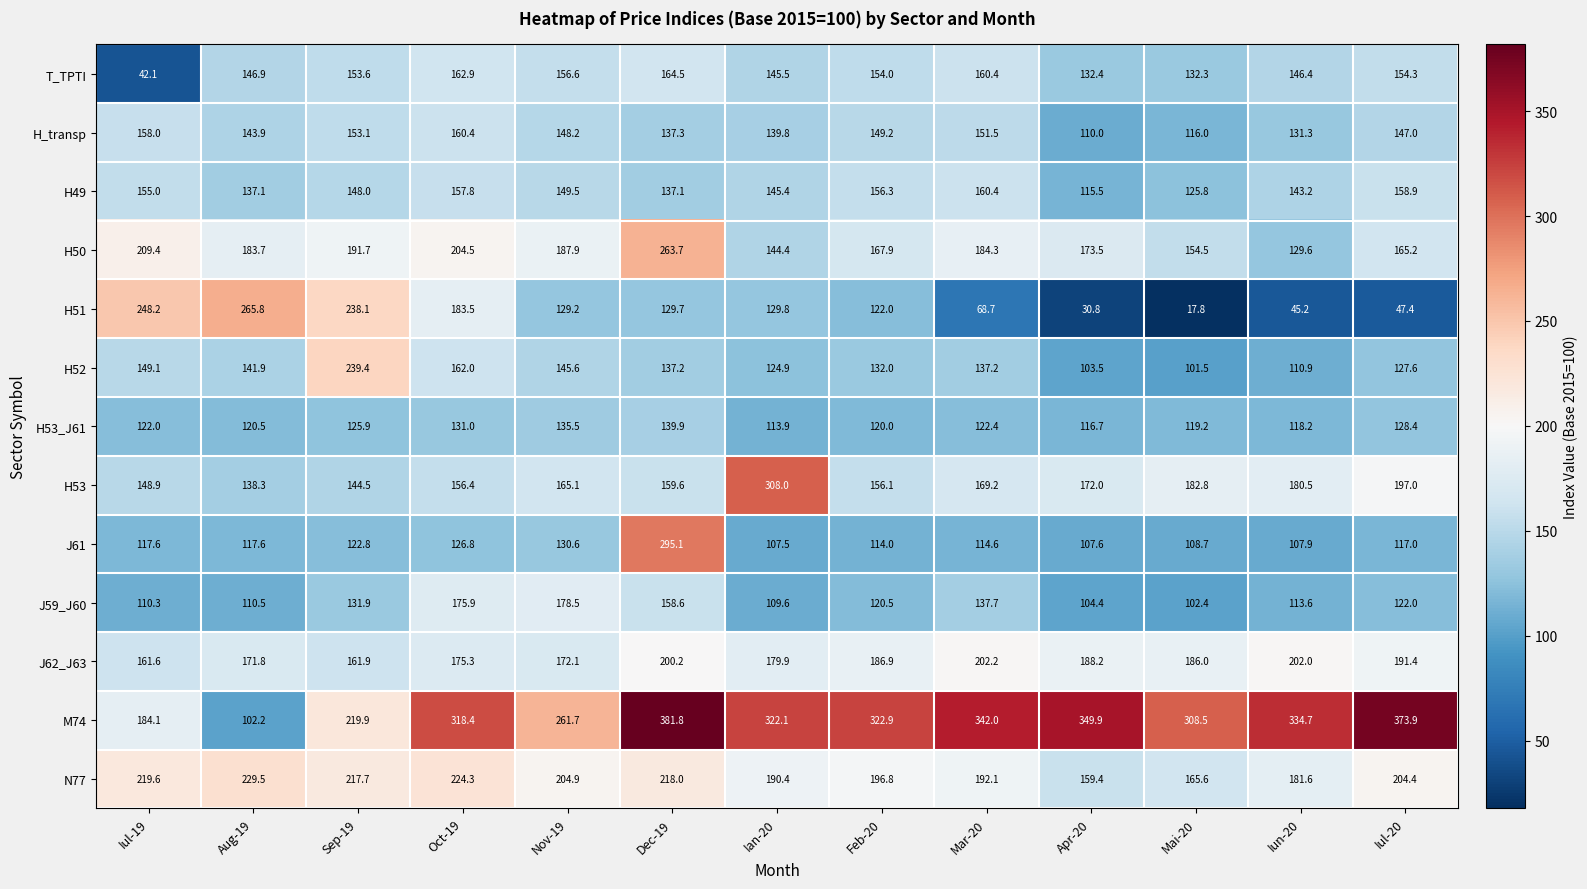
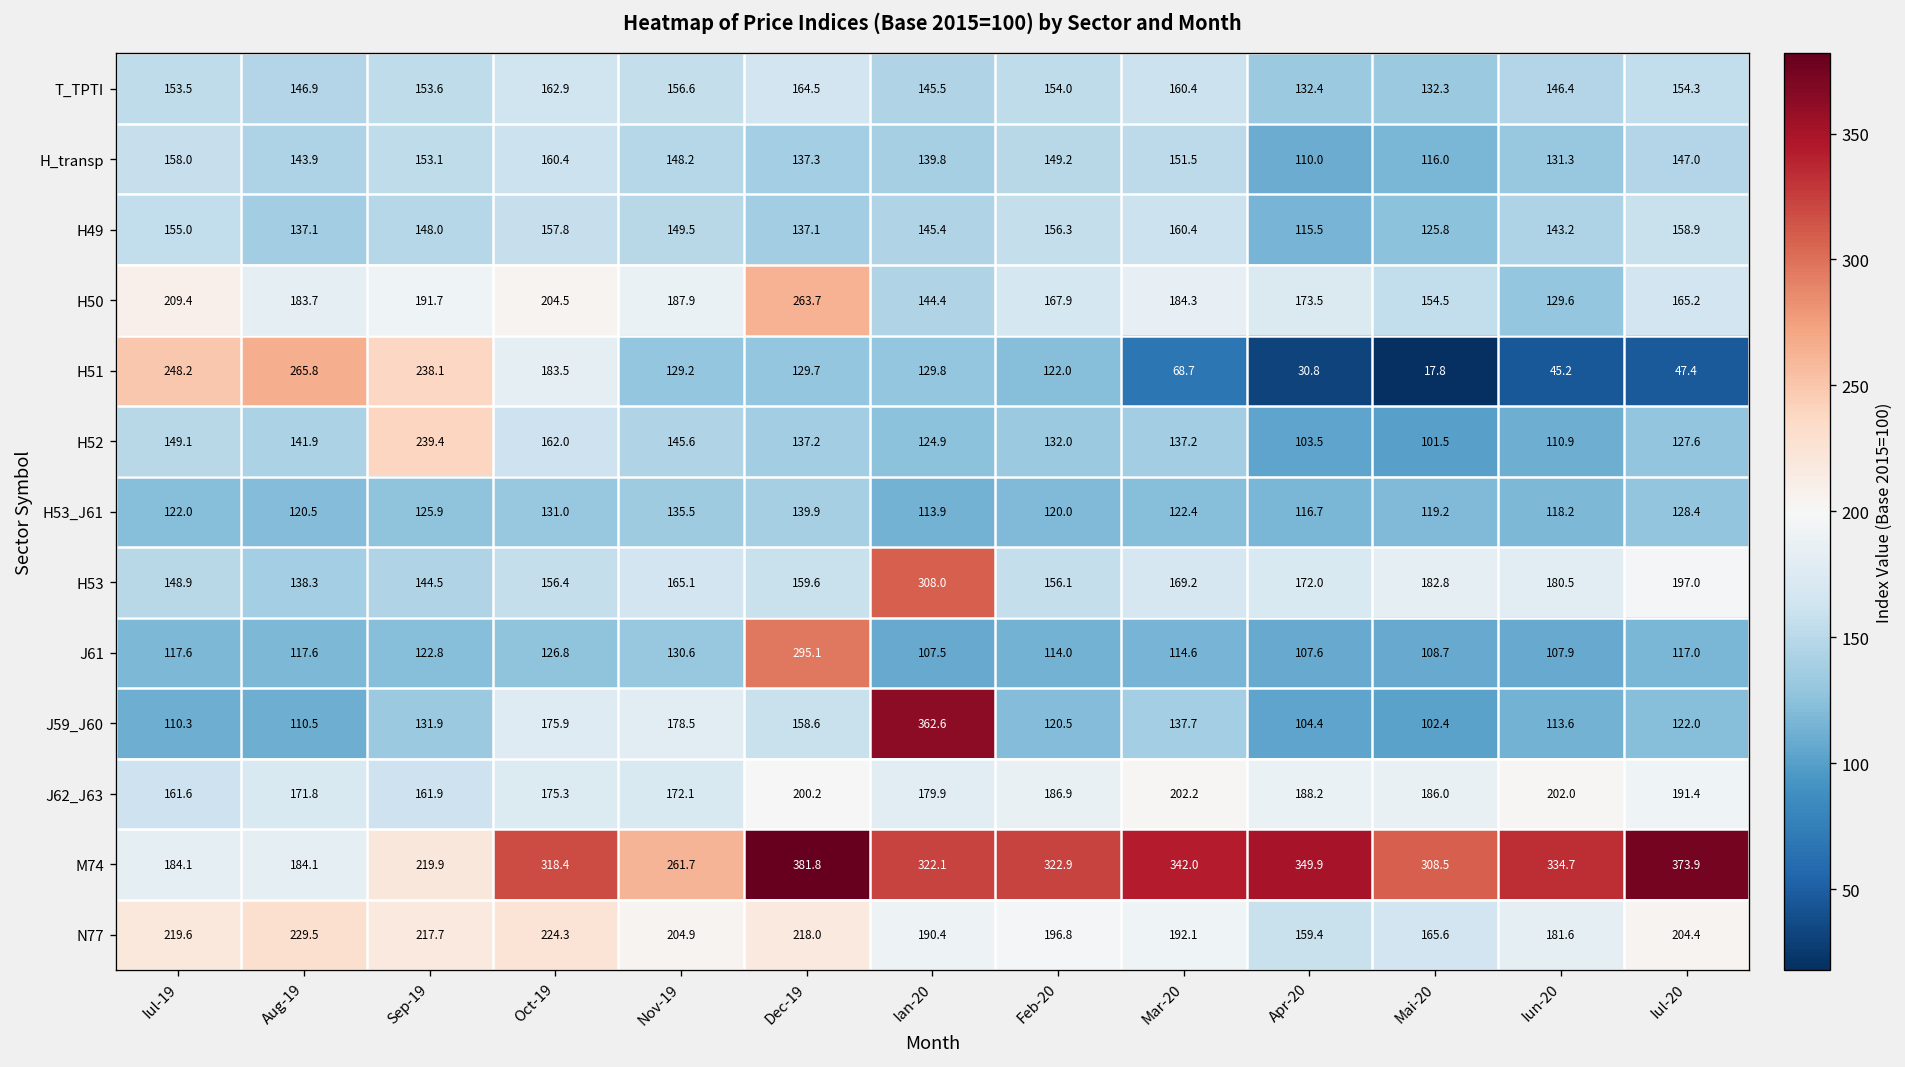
T_TPTI, Iul-19: 42.1 -> 153.5
J59_J60, Ian-20: 109.6 -> 362.6
M74, Aug-19: 102.2 -> 184.1
